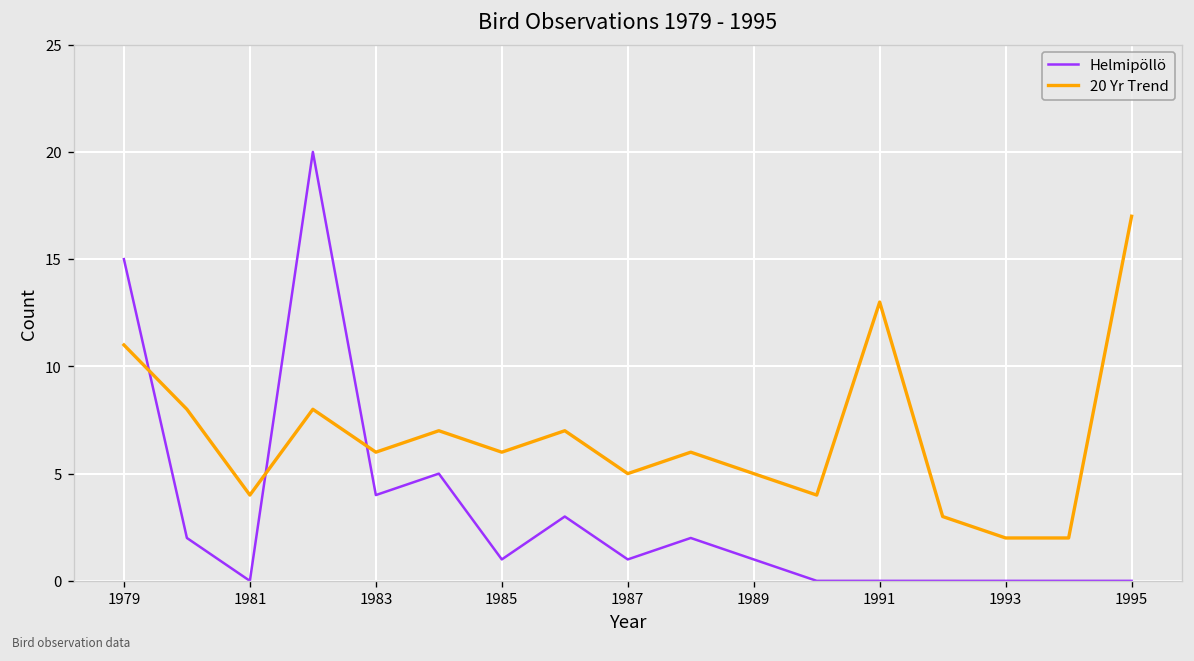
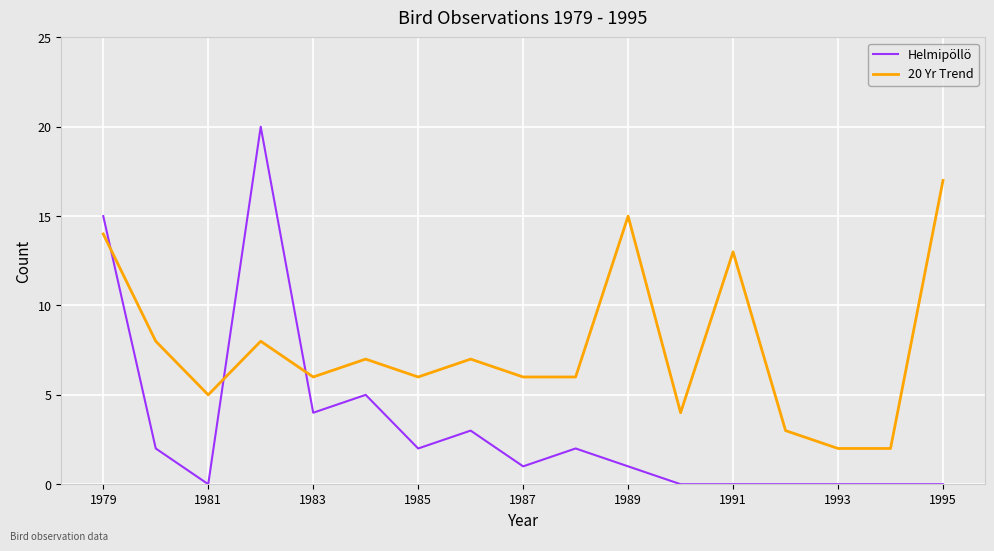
20 Yr Trend, 1979: 11 -> 14
20 Yr Trend, 1981: 4 -> 5
Helmipöllö, 1985: 1 -> 2
20 Yr Trend, 1987: 5 -> 6
20 Yr Trend, 1989: 5 -> 15
